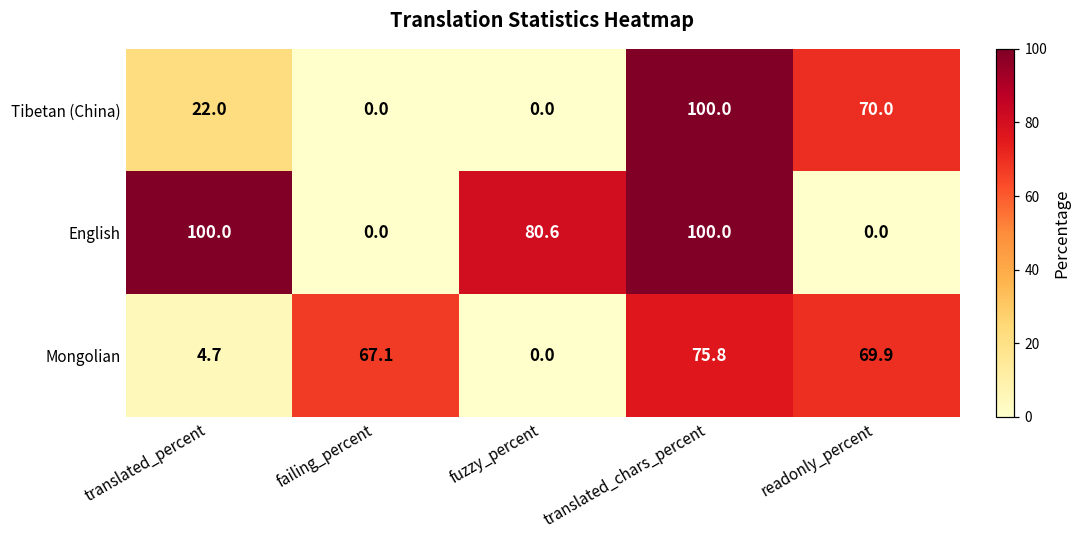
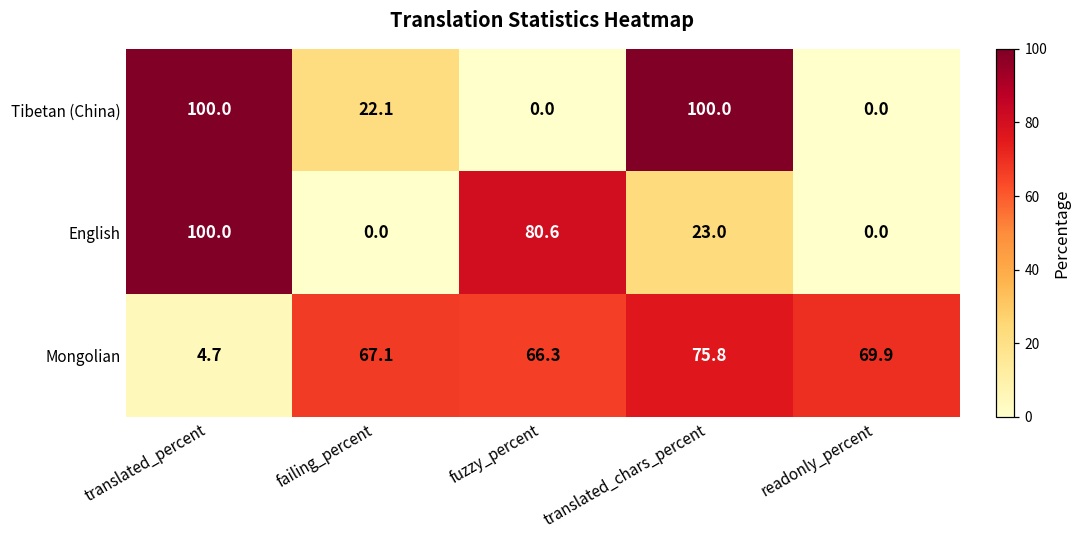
Tibetan (China), translated_percent: 22.0 -> 100.0
Tibetan (China), failing_percent: 0.0 -> 22.1
Tibetan (China), readonly_percent: 70.0 -> 0.0
English, translated_chars_percent: 100.0 -> 23.0
Mongolian, fuzzy_percent: 0.0 -> 66.3
